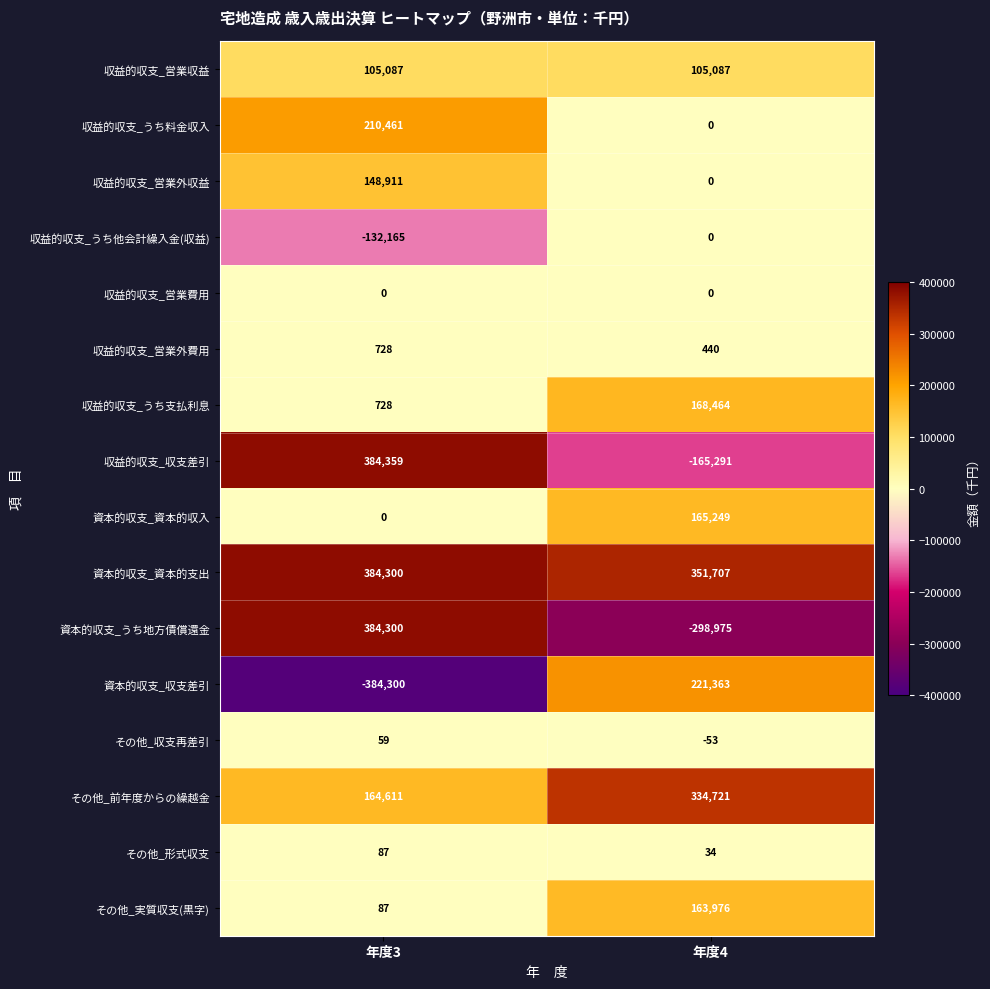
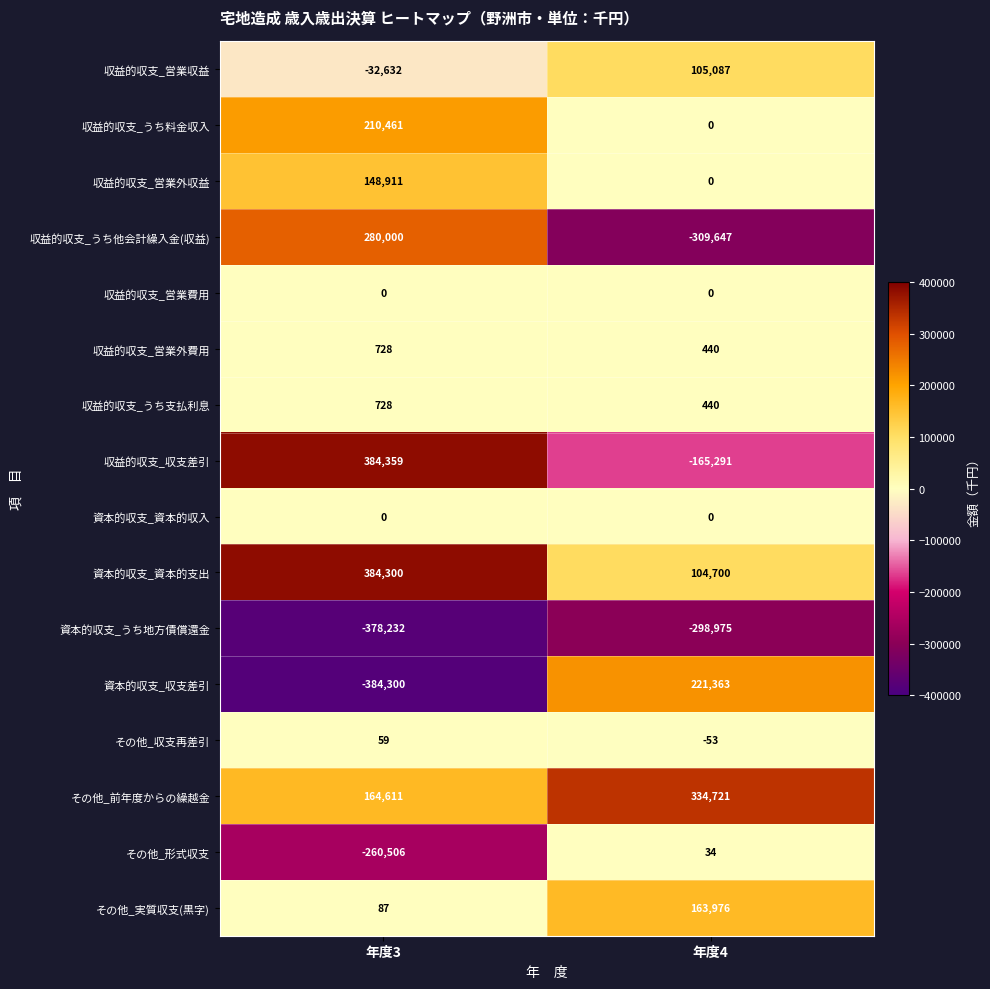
収益的収支_営業収益, 年度3: 105,087 -> -32,632
収益的収支_うち他会計繰入金(収益), 年度3: -132,165 -> 280,000
収益的収支_うち他会計繰入金(収益), 年度4: 0 -> -309,647
収益的収支_うち支払利息, 年度4: 168,464 -> 440
資本的収支_資本的収入, 年度4: 165,249 -> 0
資本的収支_資本的支出, 年度4: 351,707 -> 104,700
資本的収支_うち地方債償還金, 年度3: 384,300 -> -378,232
その他_形式収支, 年度3: 87 -> -260,506
